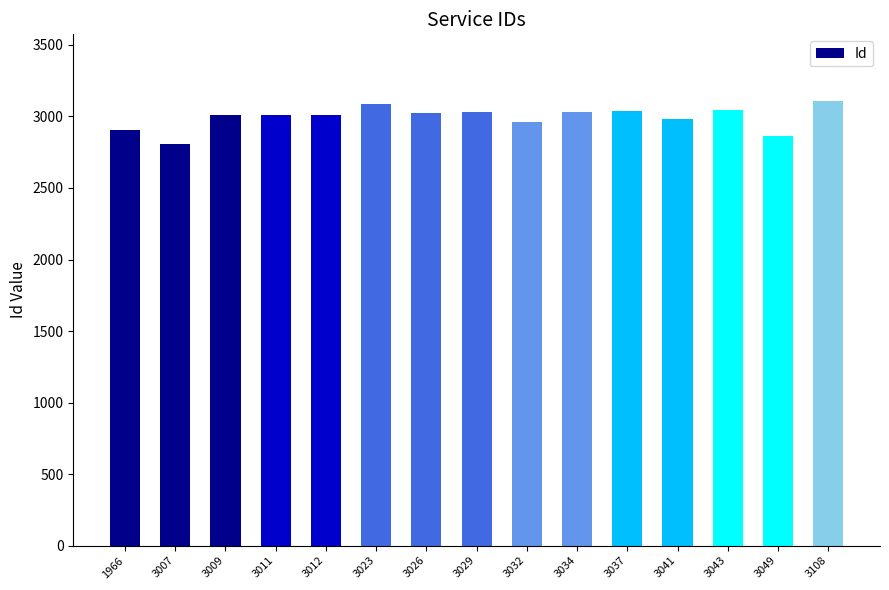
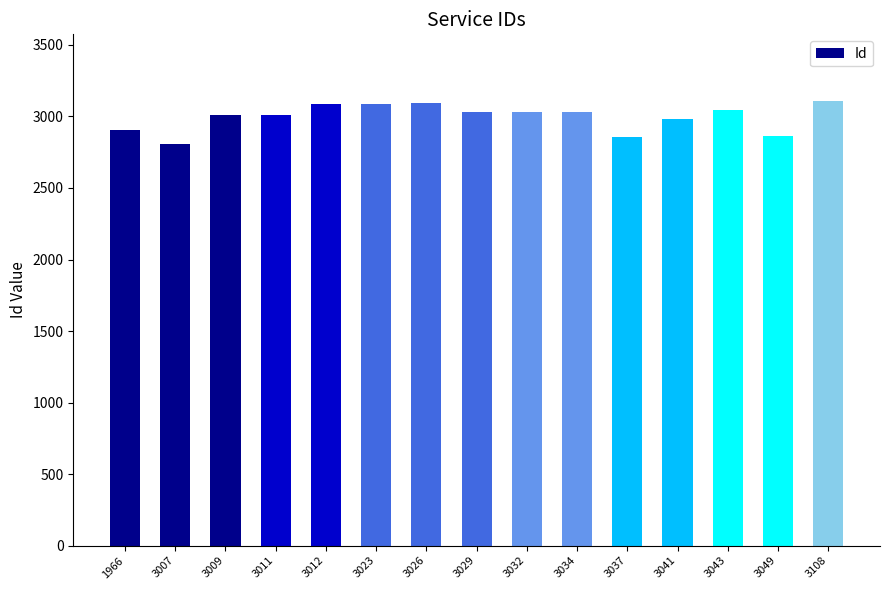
3012: 3010 -> 3090
3026: 3030 -> 3090
3032: 2960 -> 3030
3037: 3040 -> 2860
